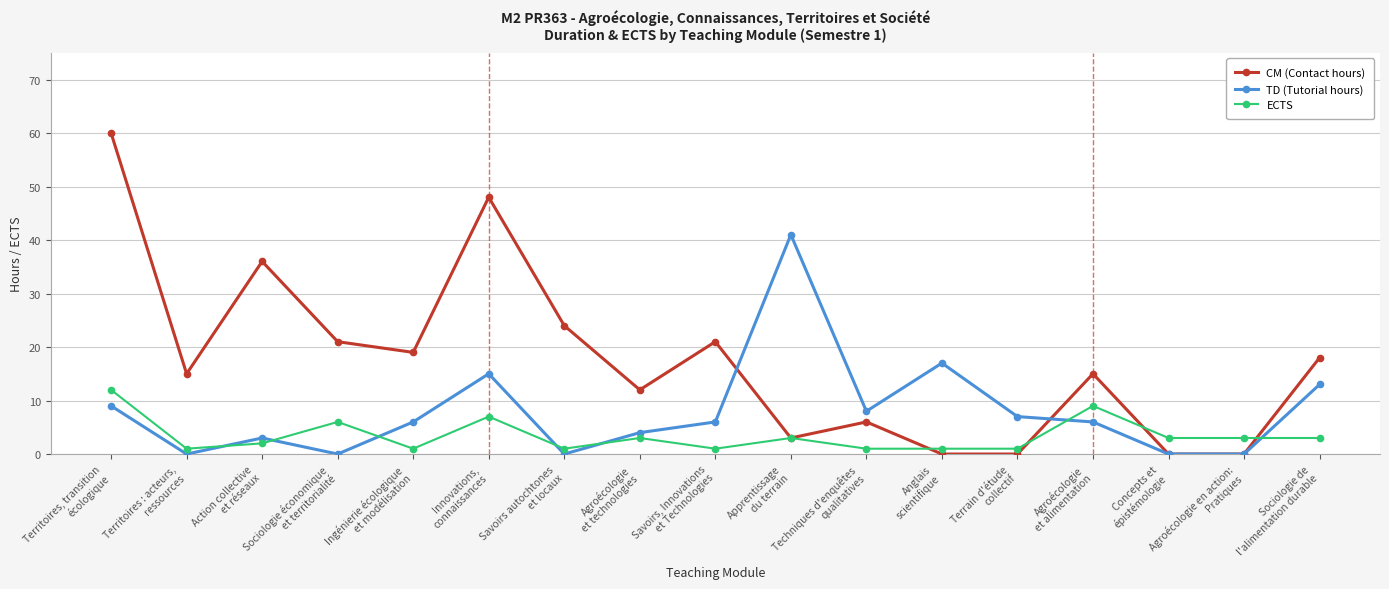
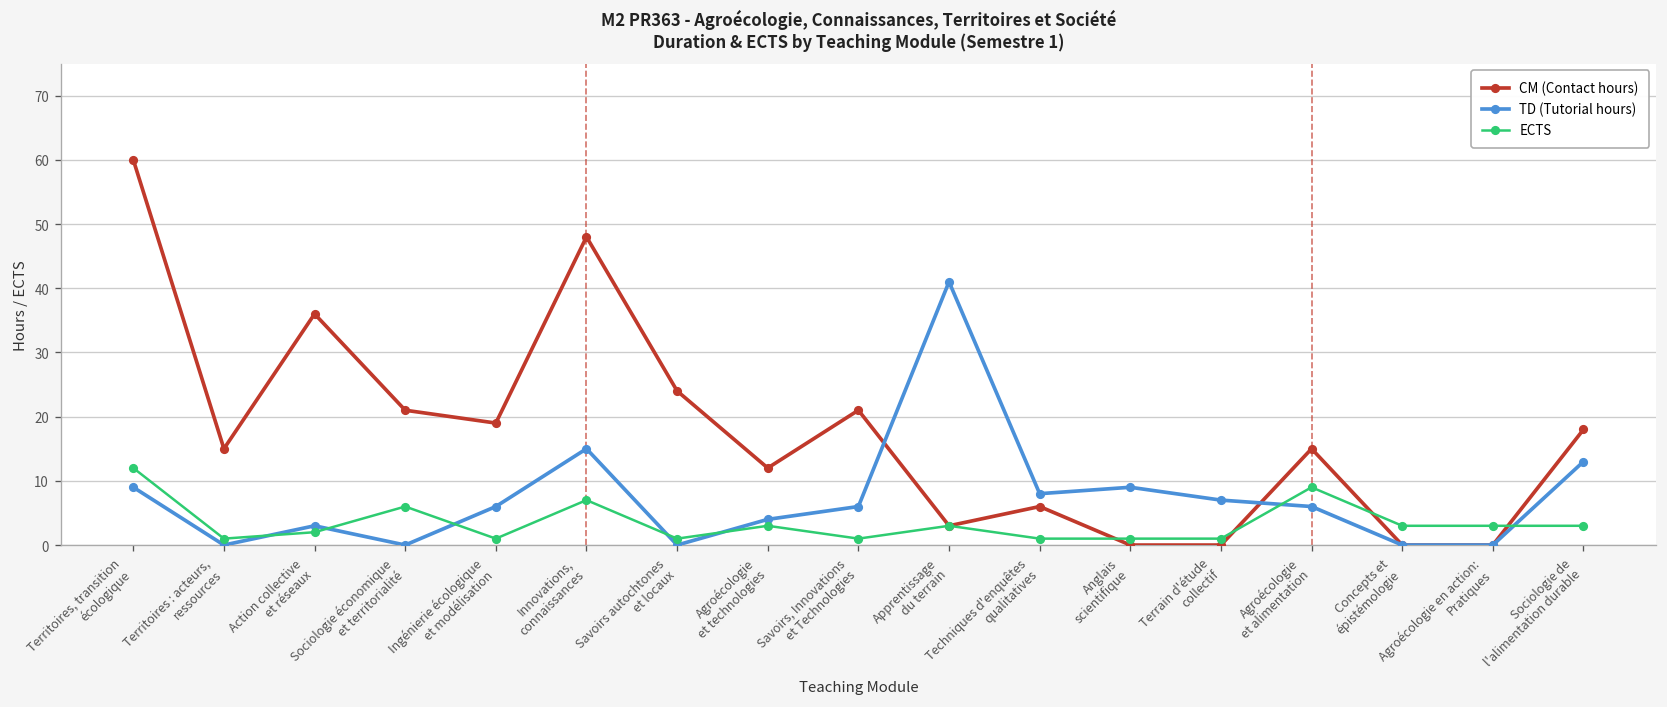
TD (Tutorial hours), Anglais scientifique: 17 -> 9
